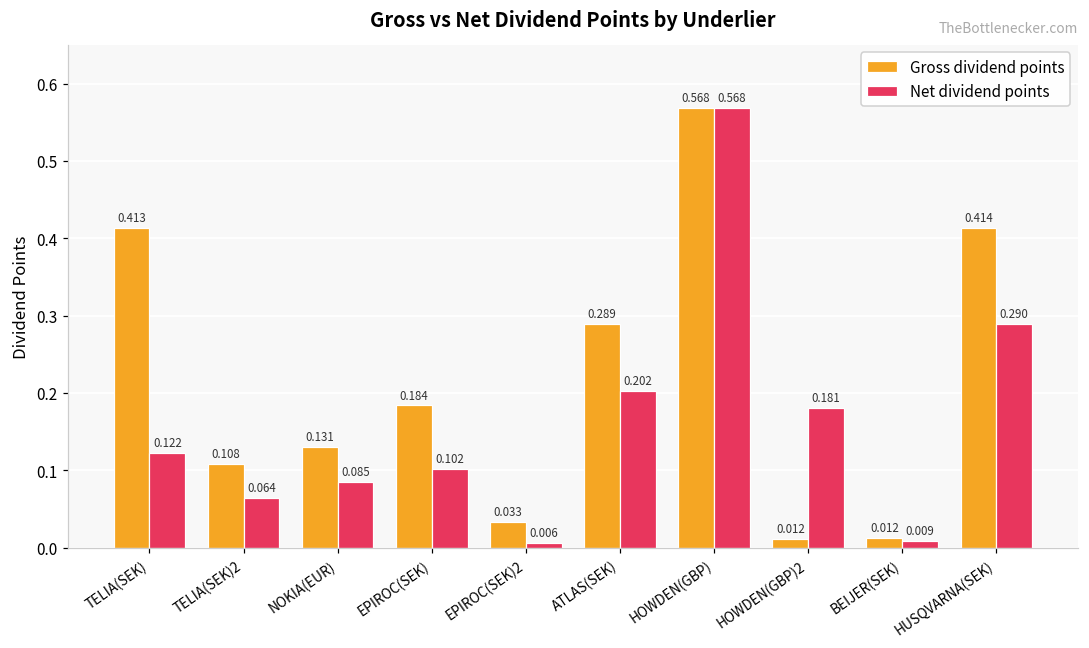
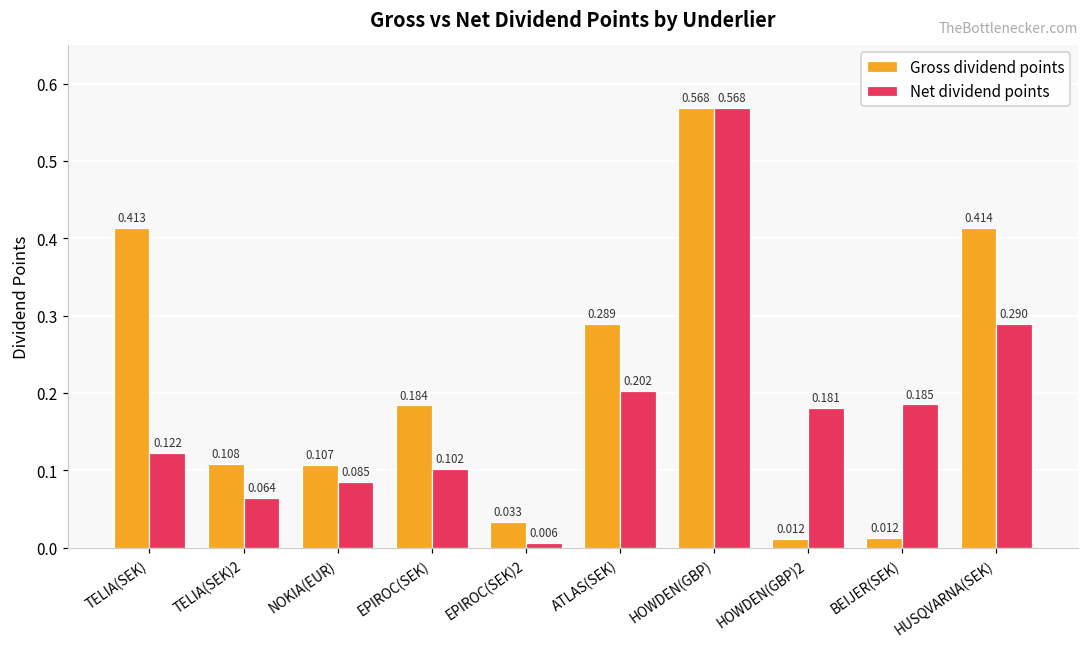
Gross dividend points, NOKIA(EUR): 0.131 -> 0.107
Net dividend points, BEIJER(SEK): 0.009 -> 0.185
